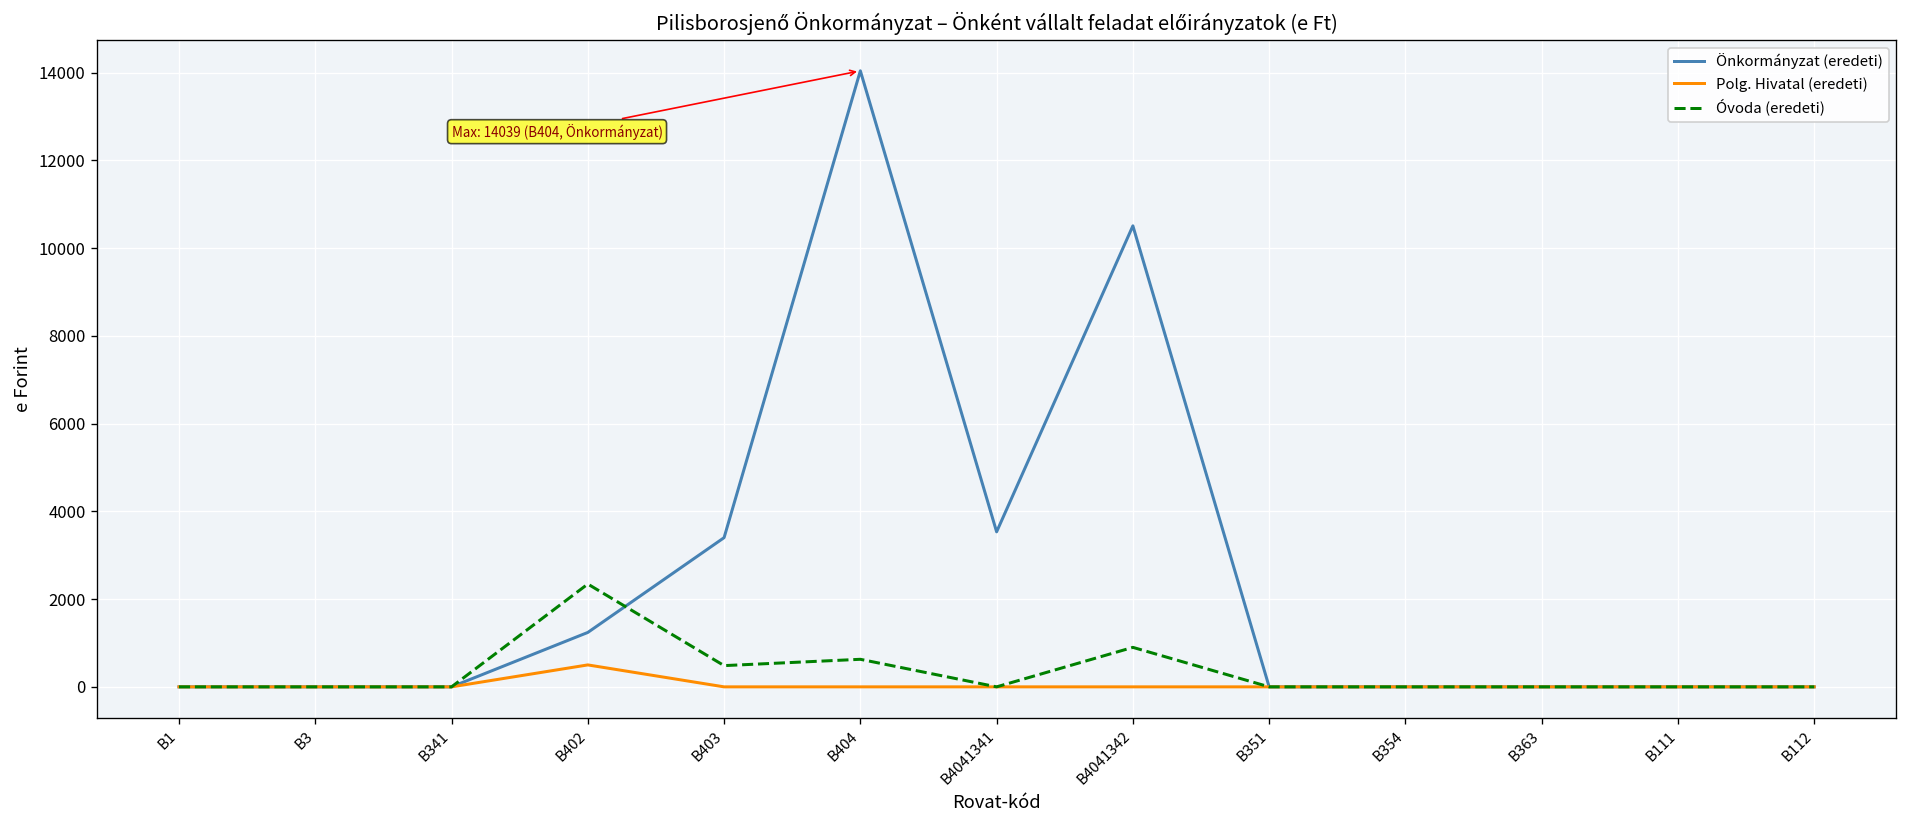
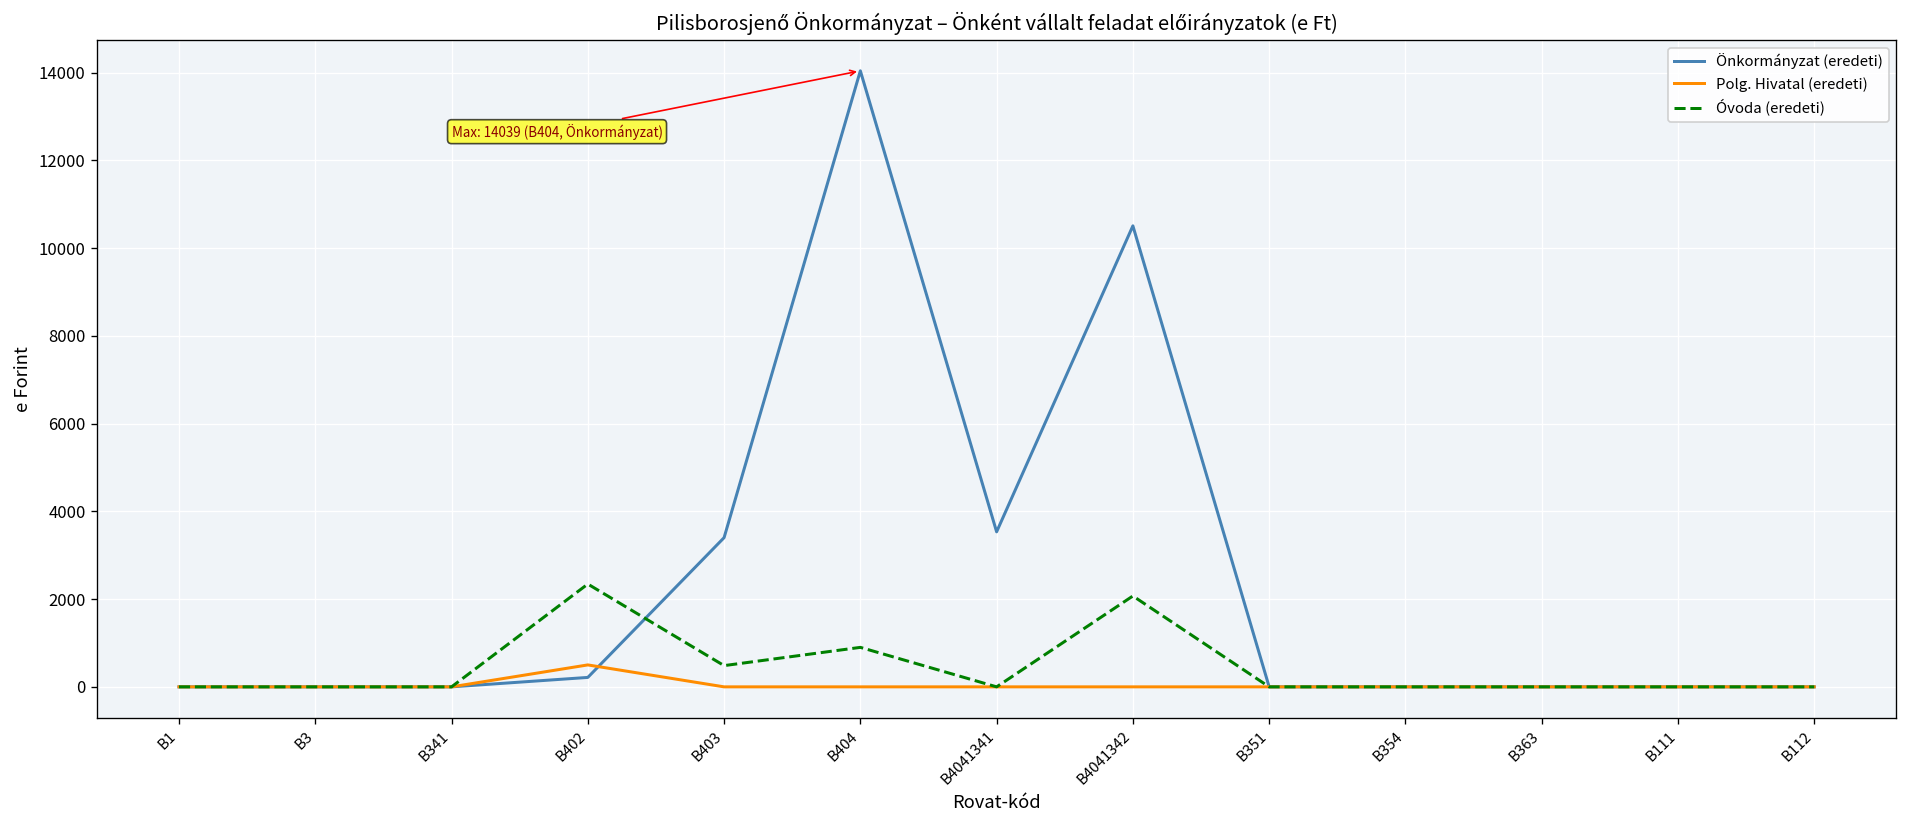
Önkormányzat (eredeti), B402: 1200 -> 200
Óvoda (eredeti), B404: 600 -> 900
Óvoda (eredeti), B4041342: 900 -> 2100
